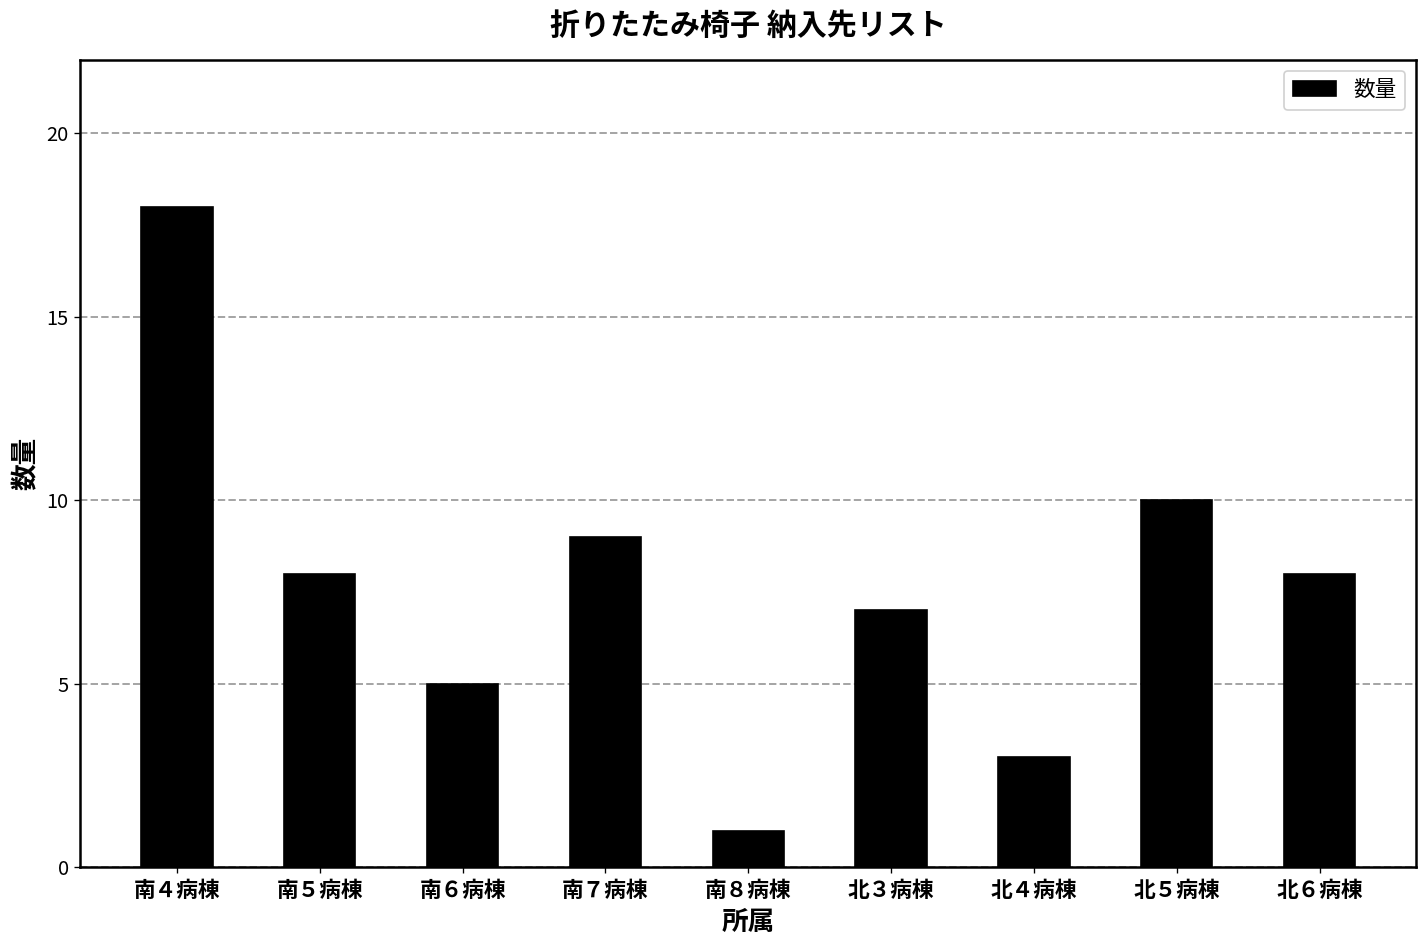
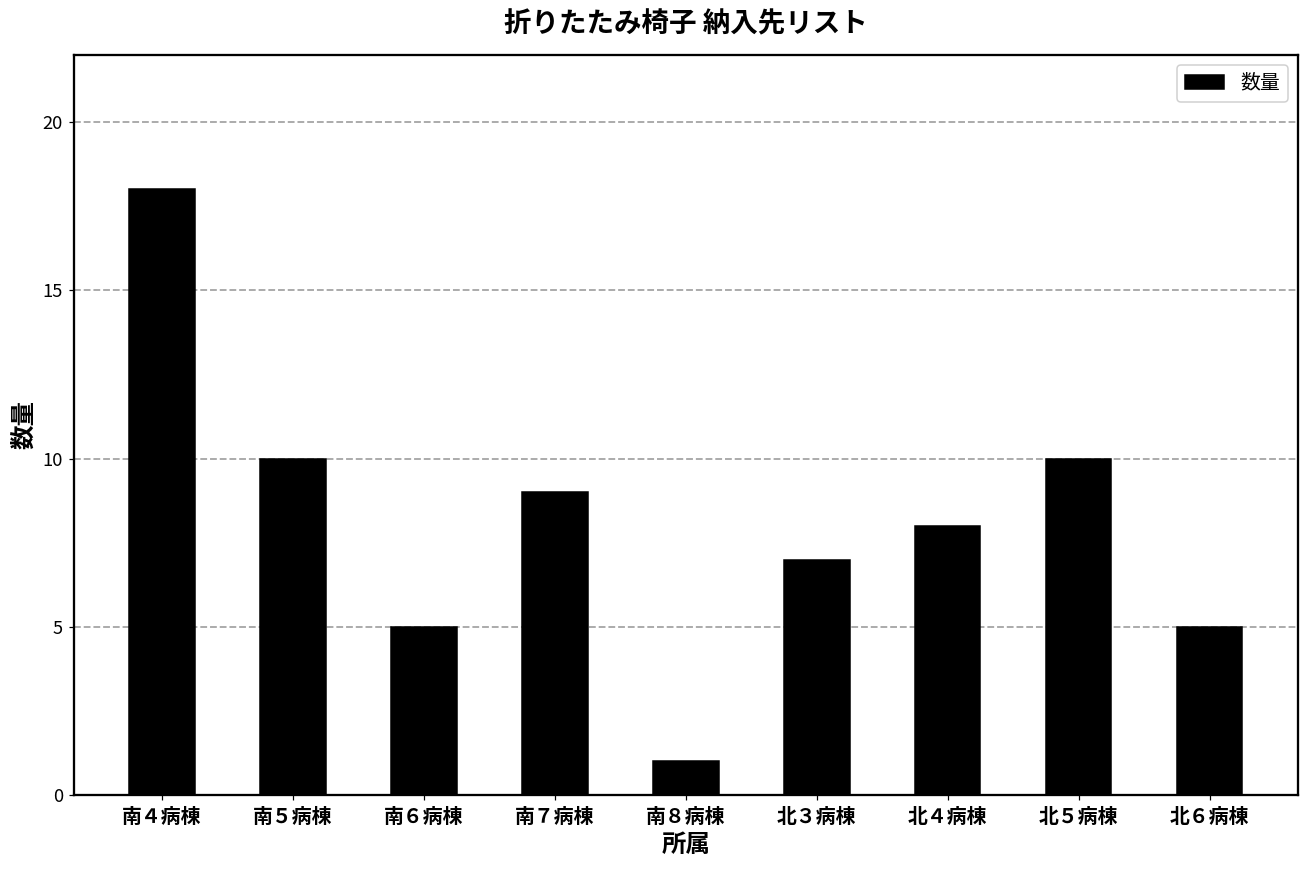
南５病棟: 8 -> 10
北４病棟: 3 -> 8
北６病棟: 8 -> 5
